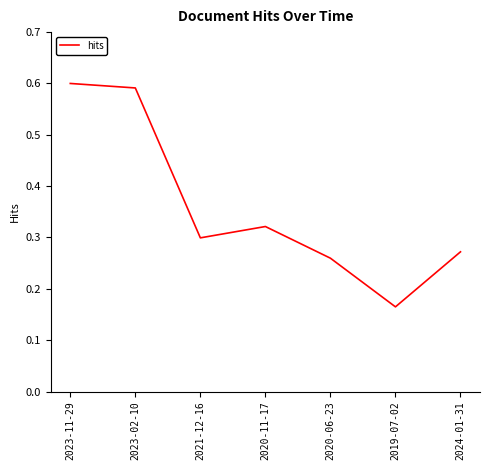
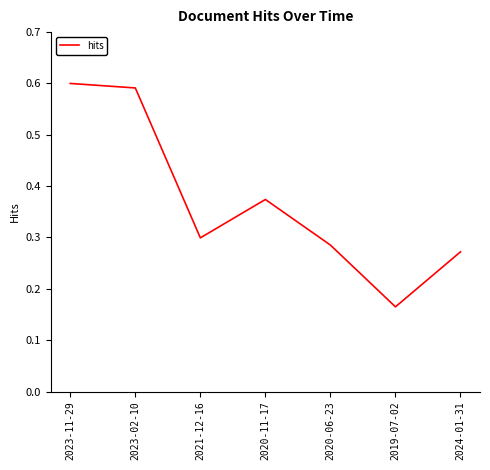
2020-11-17: 0.32 -> 0.37
2020-06-23: 0.26 -> 0.29
